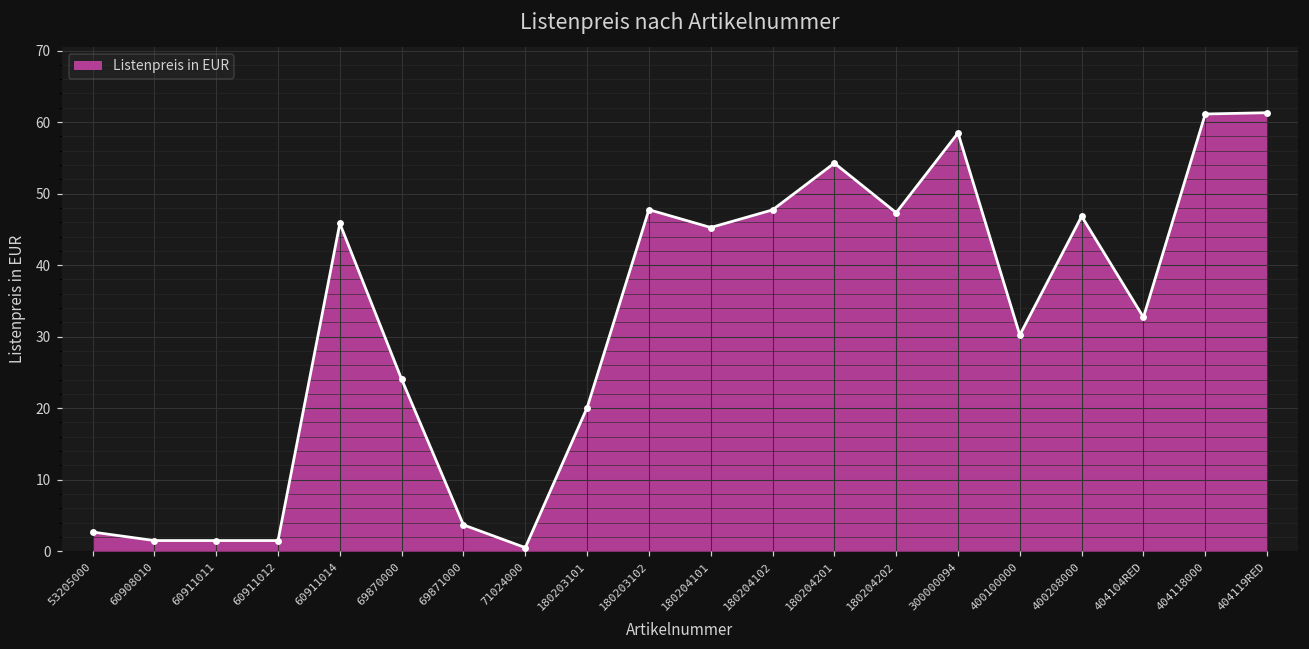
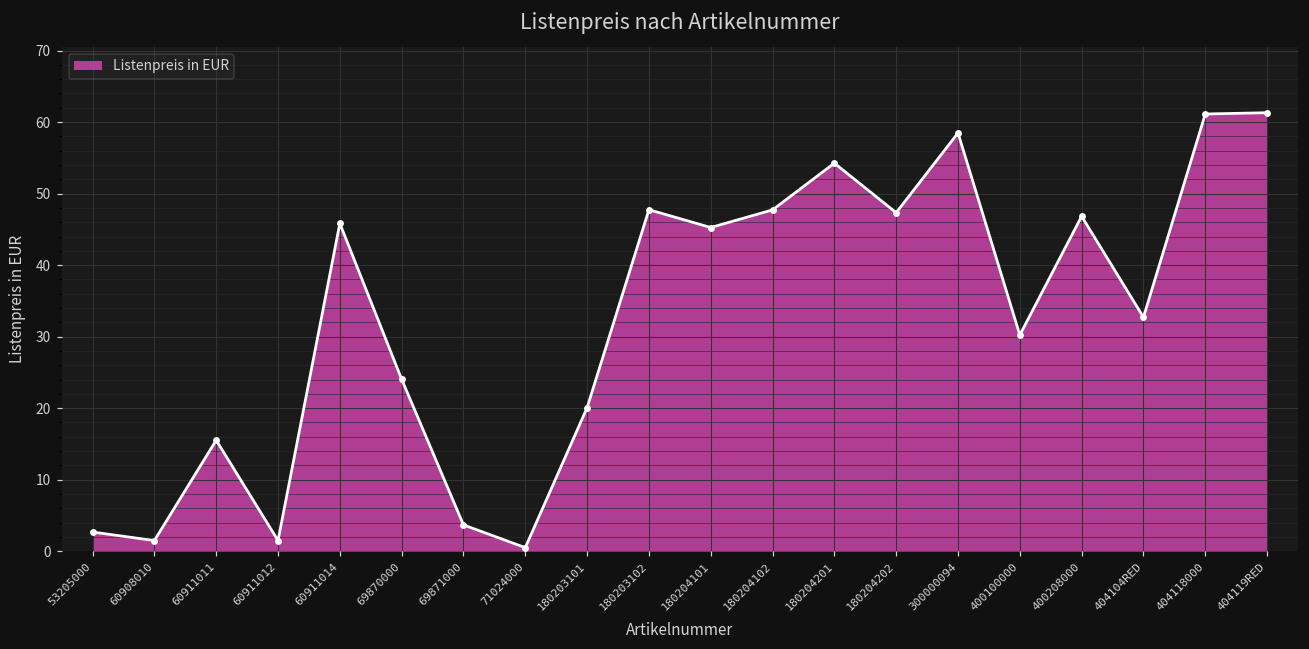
60911011: 1 -> 16
